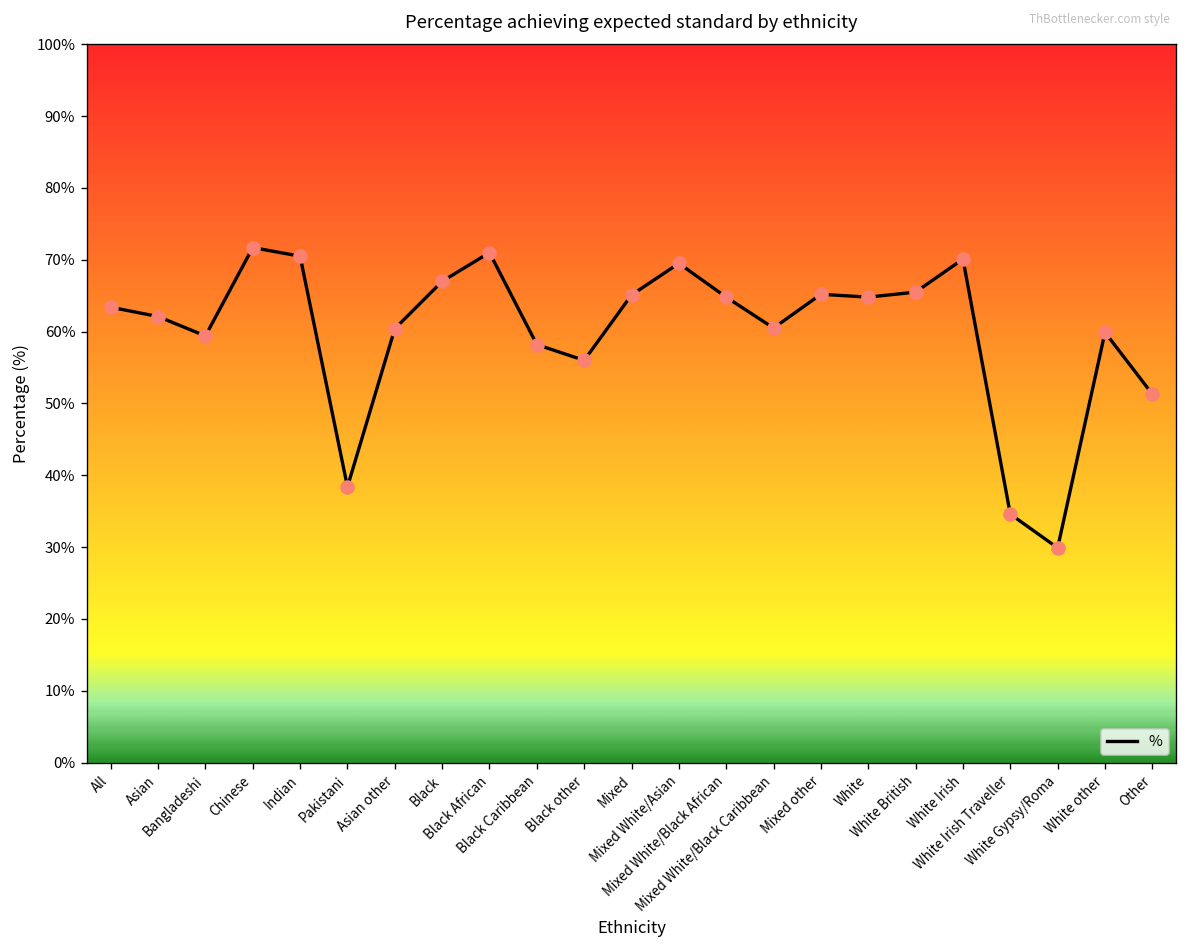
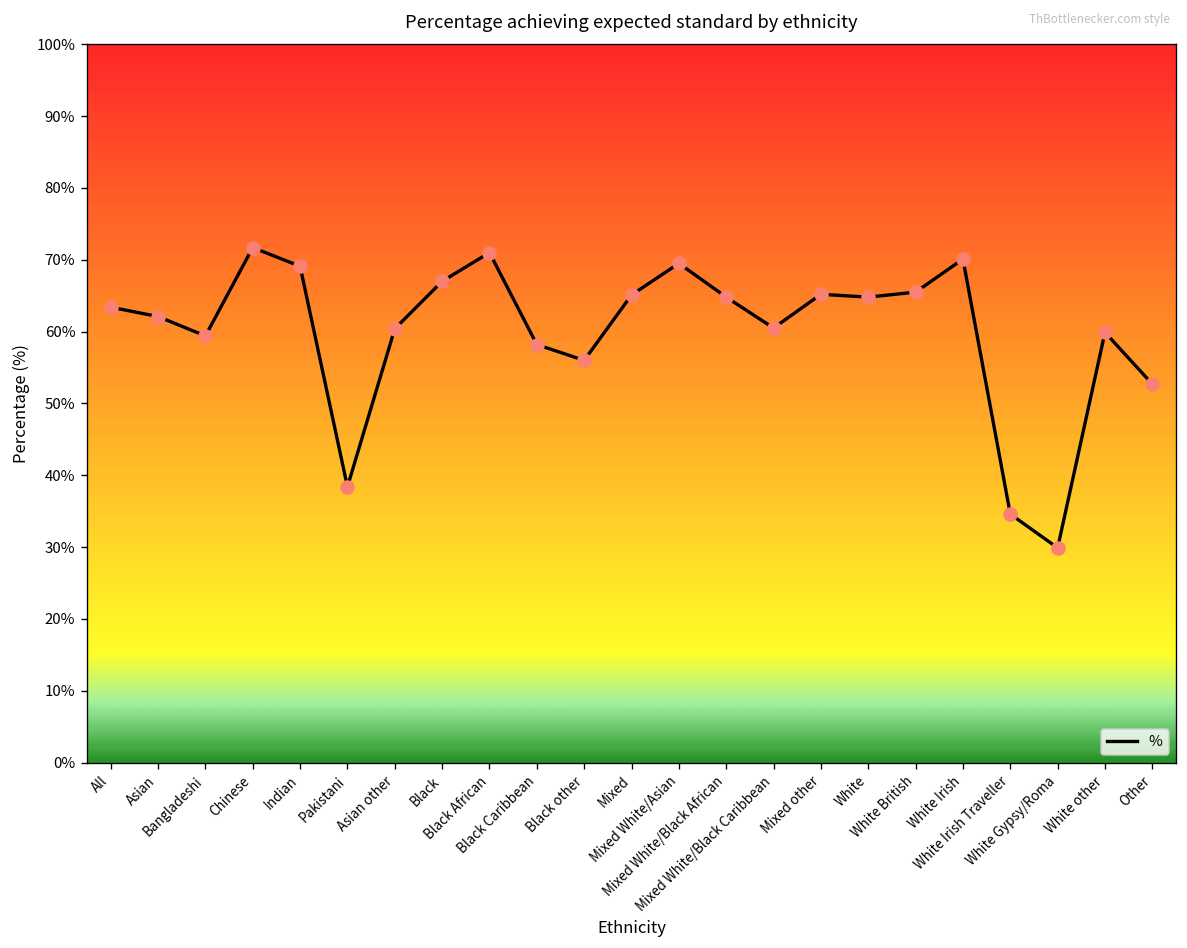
Indian: 71% -> 69%
Other: 51% -> 53%
